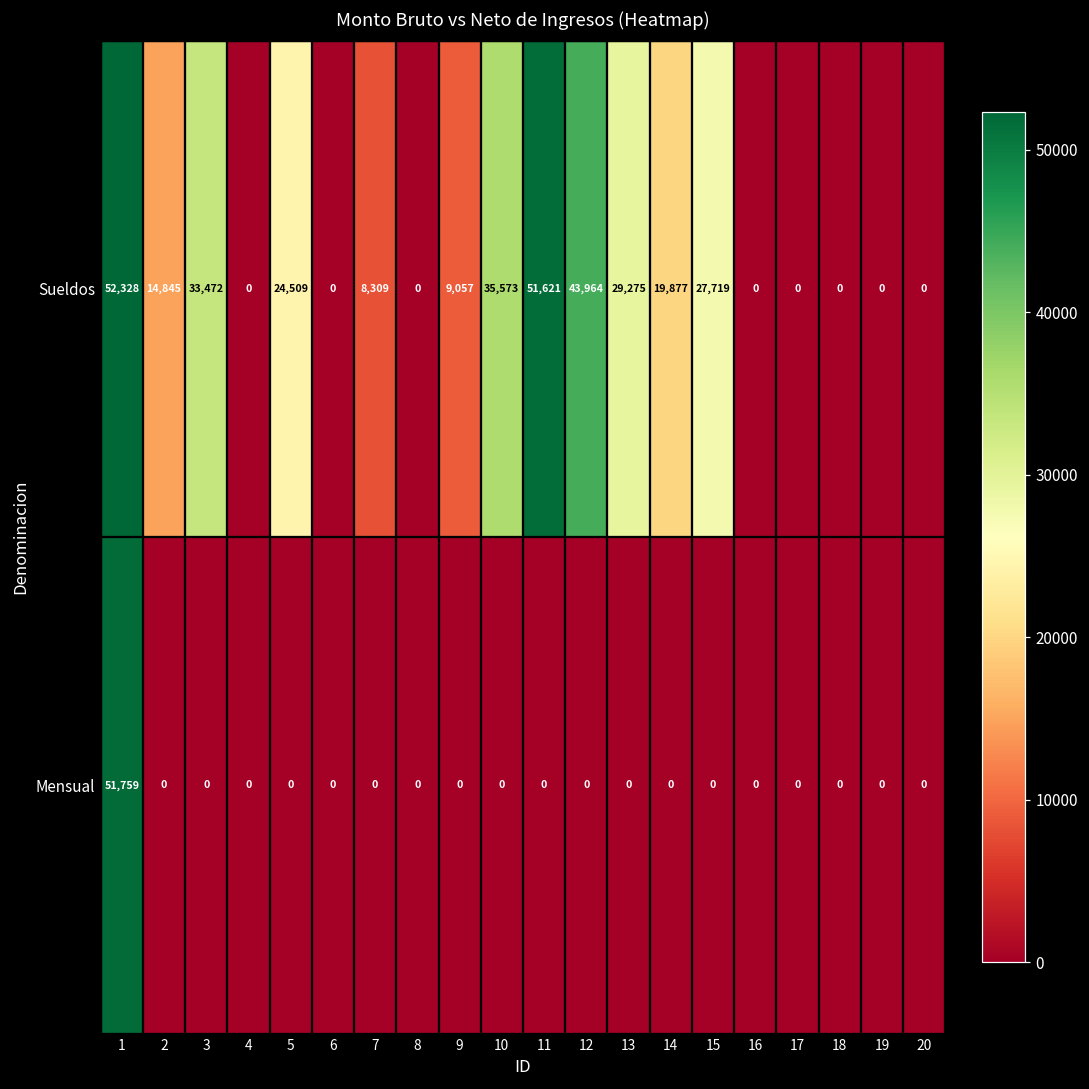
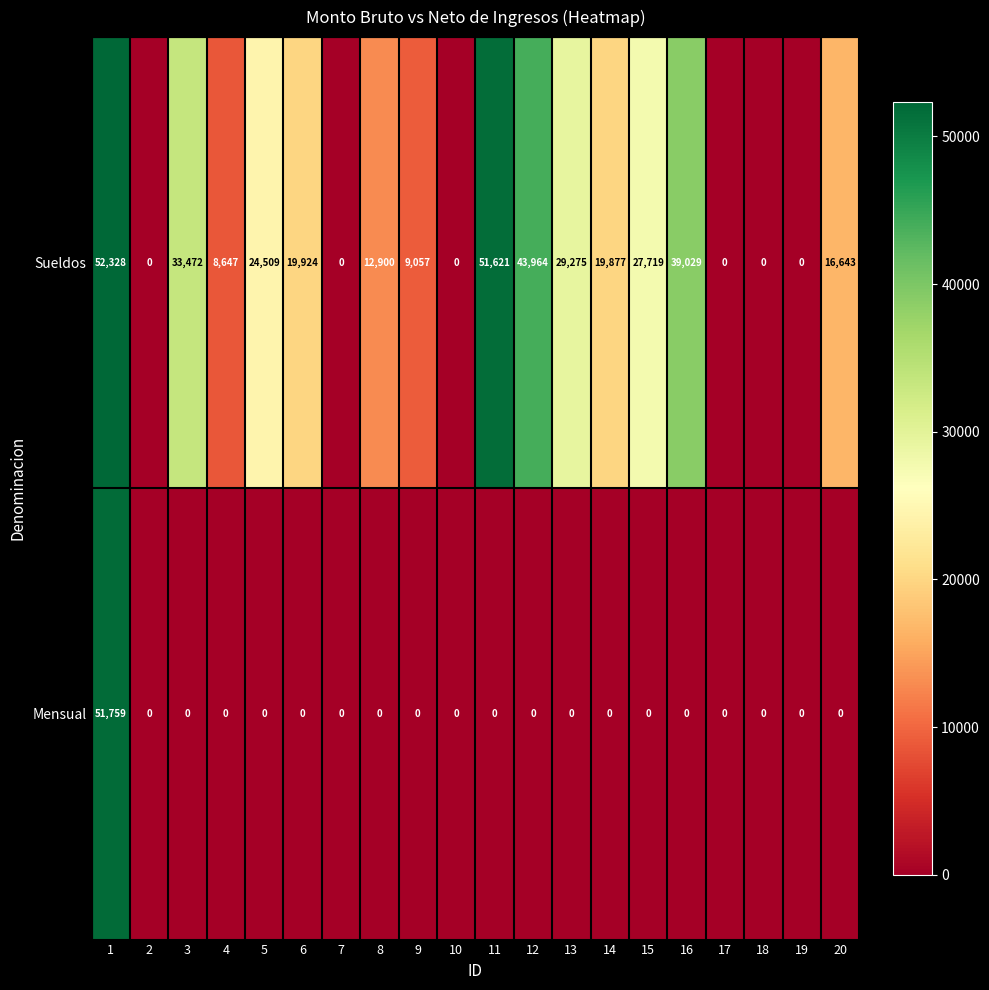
Sueldos, 2: 14,845 -> 0
Sueldos, 4: 0 -> 8,647
Sueldos, 6: 0 -> 19,924
Sueldos, 7: 8,309 -> 0
Sueldos, 8: 0 -> 12,900
Sueldos, 10: 35,573 -> 0
Sueldos, 16: 0 -> 39,029
Sueldos, 20: 0 -> 16,643
